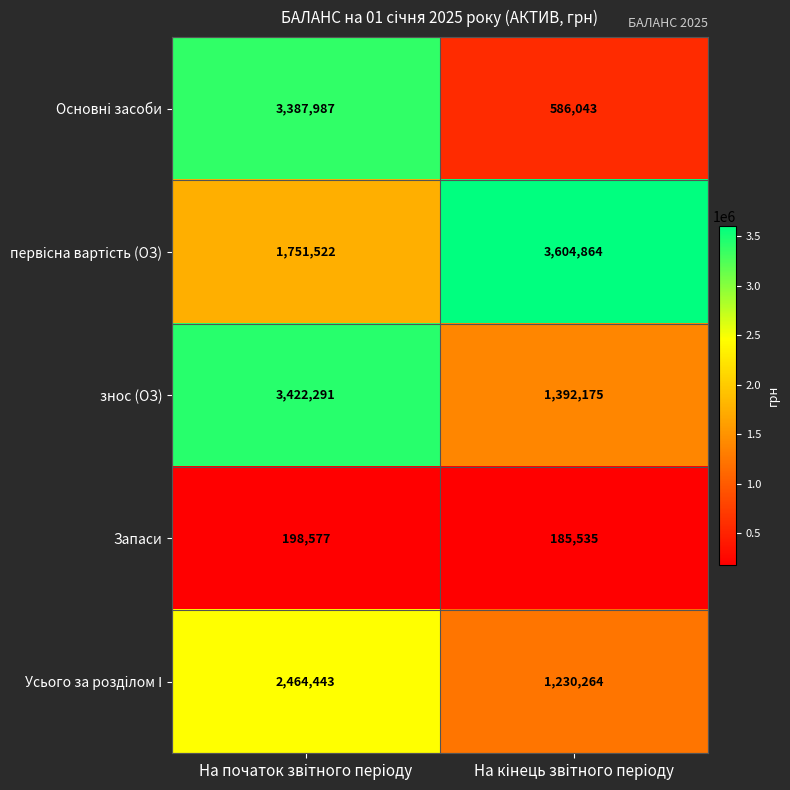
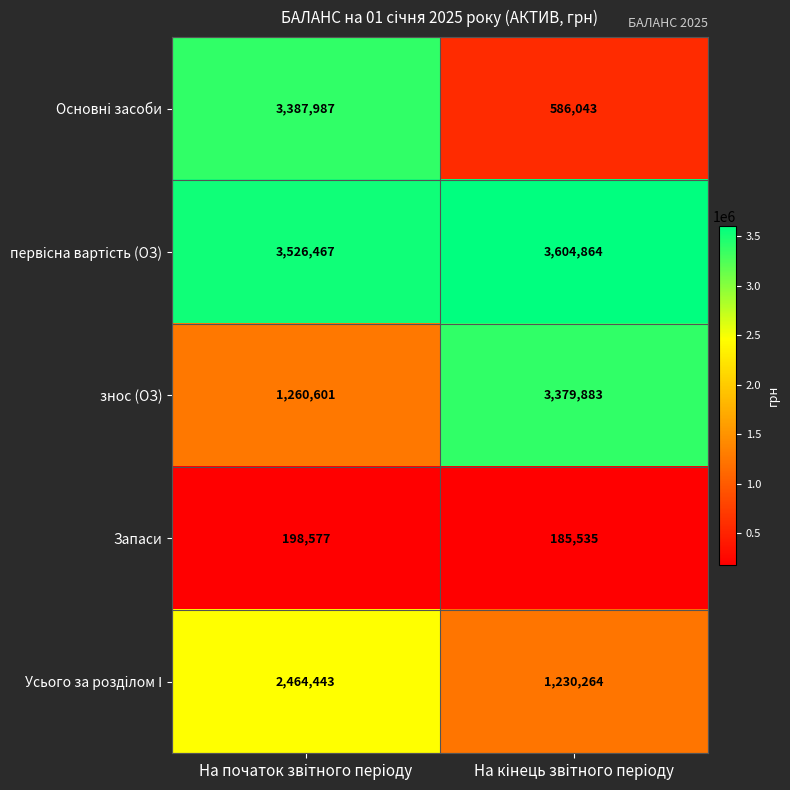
первісна вартість (ОЗ), На початок звітного періоду: 1,751,522 -> 3,526,467
знос (ОЗ), На початок звітного періоду: 3,422,291 -> 1,260,601
знос (ОЗ), На кінець звітного періоду: 1,392,175 -> 3,379,883
